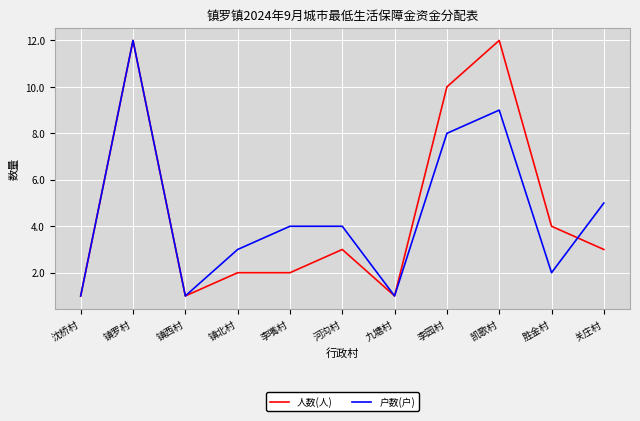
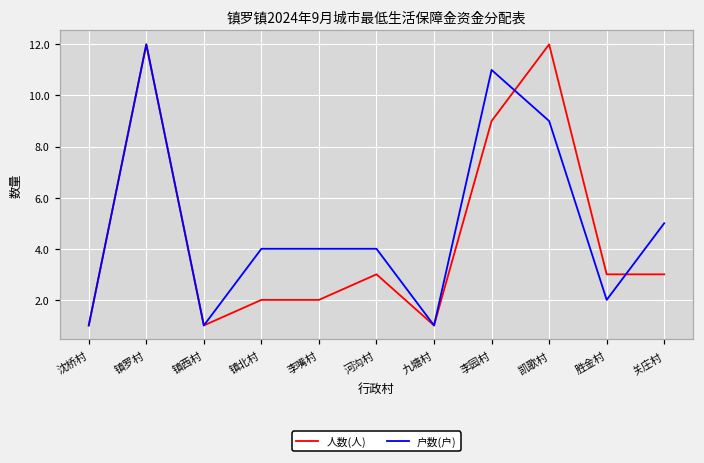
户数(户), 镇北村: 3 -> 4
人数(人), 李园村: 10 -> 9
户数(户), 李园村: 8 -> 11
人数(人), 胜金村: 4 -> 3
